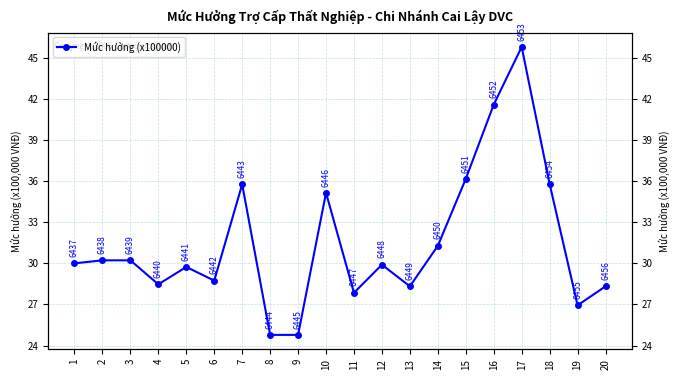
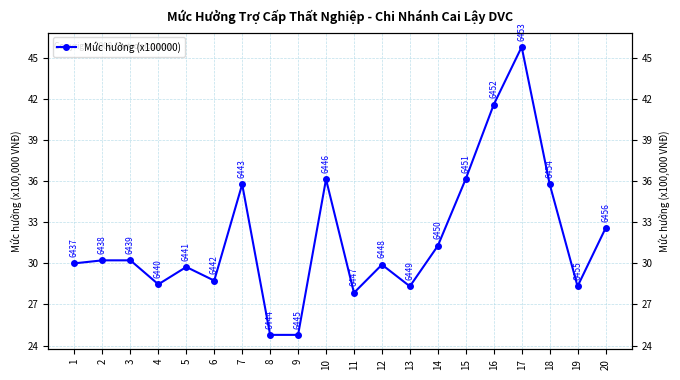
10: 35.1 -> 36.1
19: 26.9 -> 28.3
20: 28.3 -> 32.6
